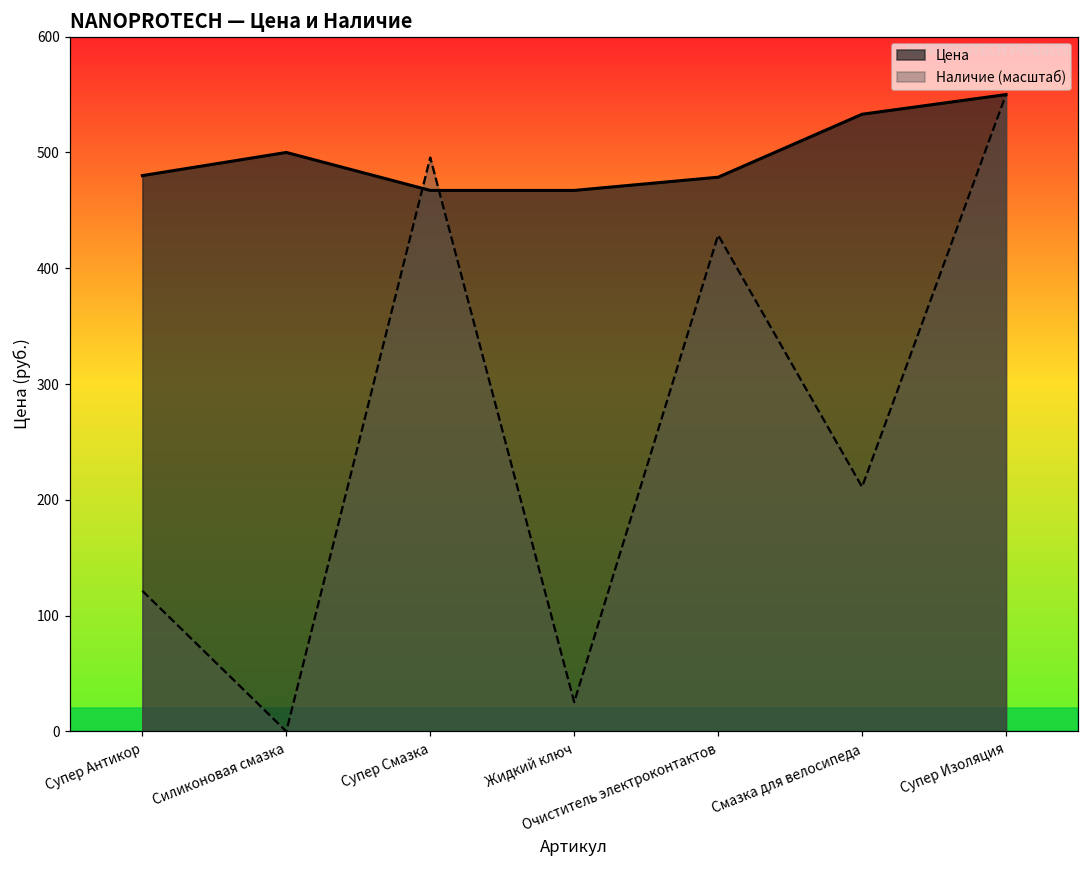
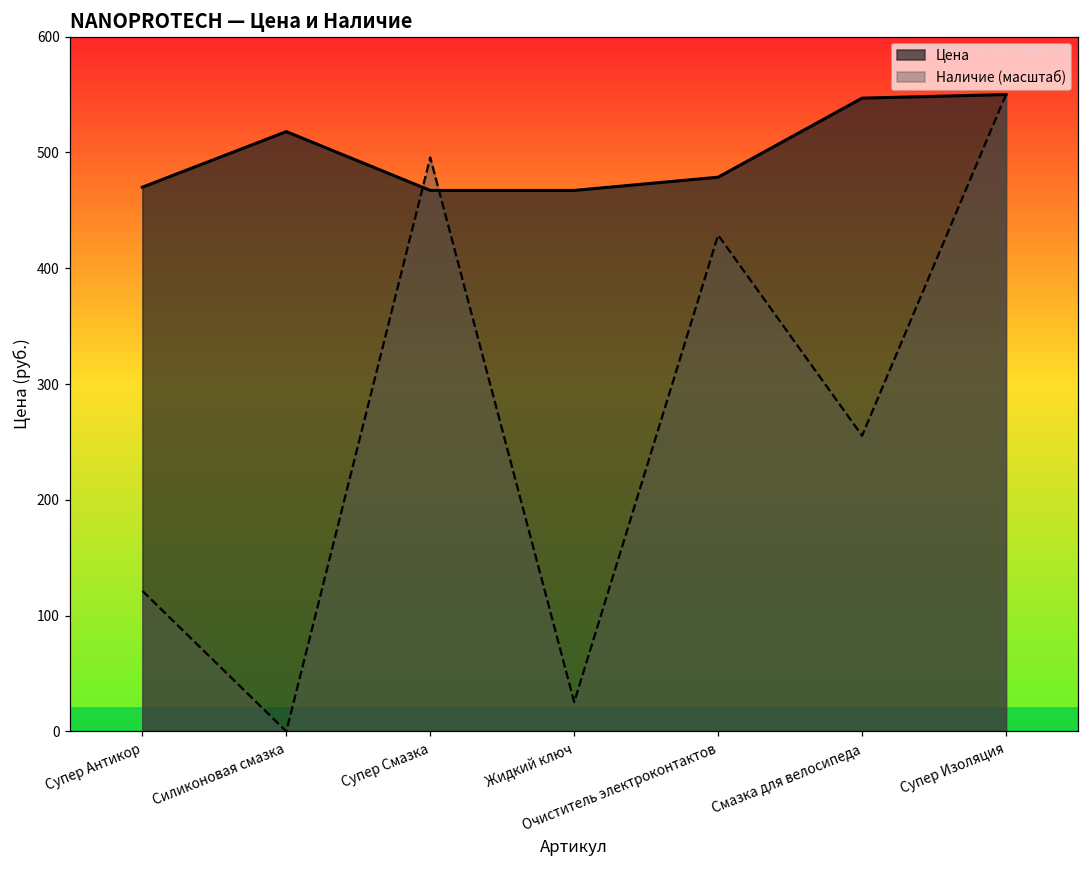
Цена, Супер Антикор: 480 -> 470
Цена, Силиконовая смазка: 500 -> 518
Цена, Смазка для велосипеда: 533 -> 547
Наличие (масштаб), Смазка для велосипеда: 211 -> 255
